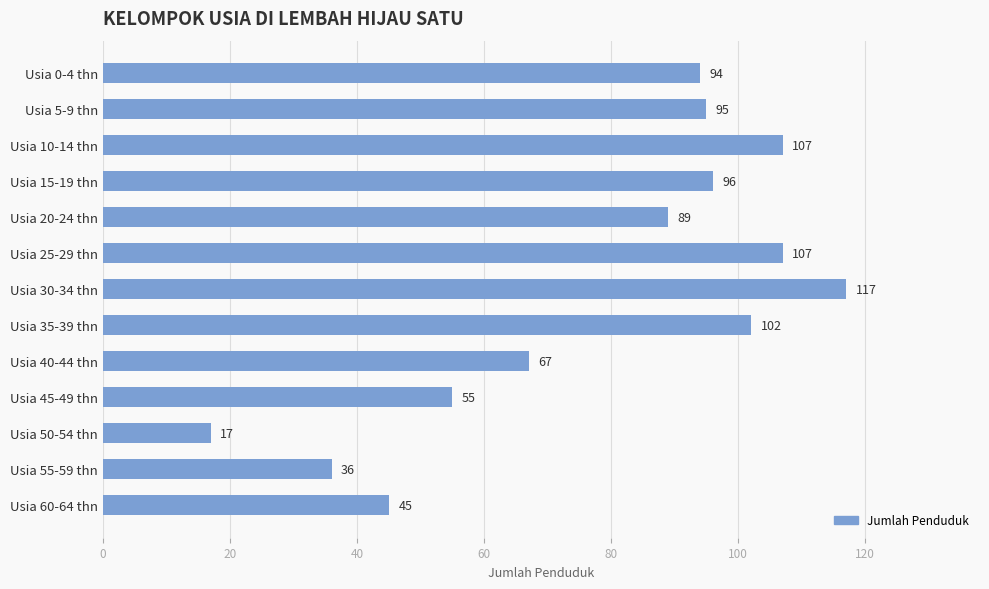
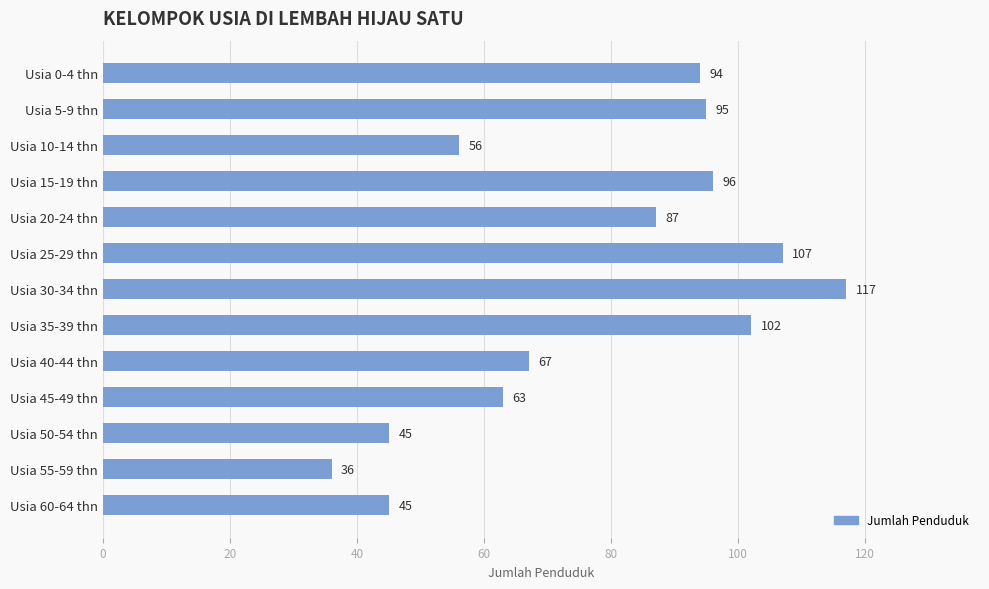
Usia 10-14 thn: 107 -> 56
Usia 20-24 thn: 89 -> 87
Usia 45-49 thn: 55 -> 63
Usia 50-54 thn: 17 -> 45
